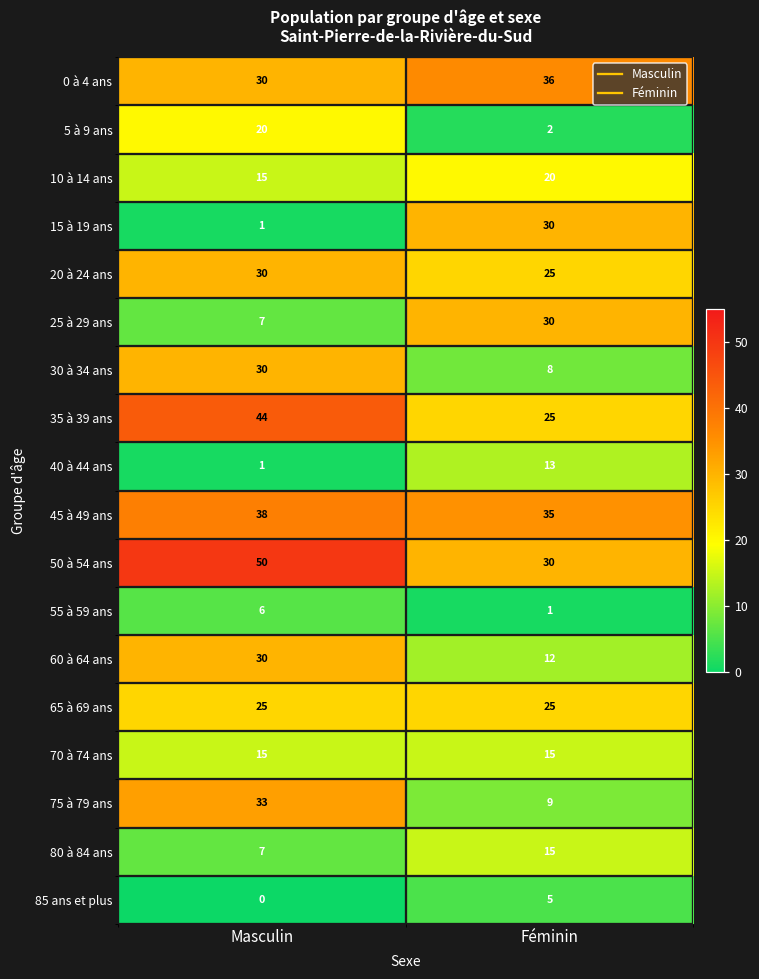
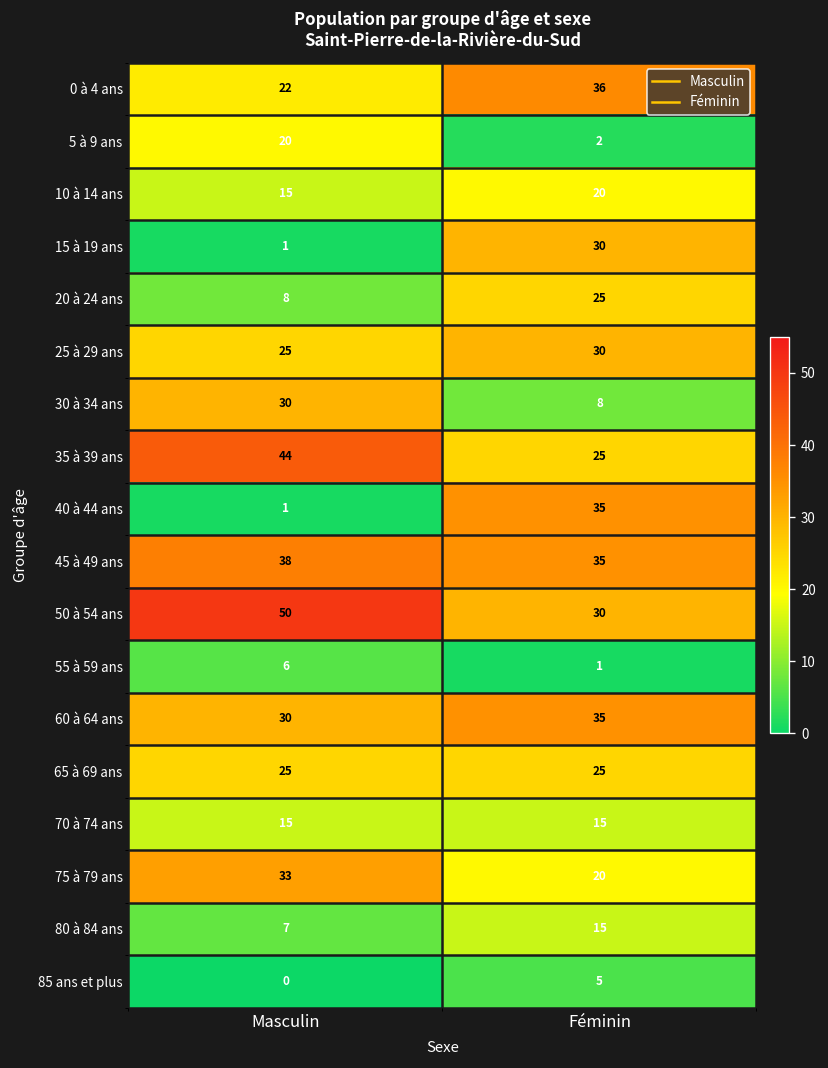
0 à 4 ans, Masculin: 30 -> 22
20 à 24 ans, Masculin: 30 -> 8
25 à 29 ans, Masculin: 7 -> 25
40 à 44 ans, Féminin: 13 -> 35
60 à 64 ans, Féminin: 12 -> 35
75 à 79 ans, Féminin: 9 -> 20
